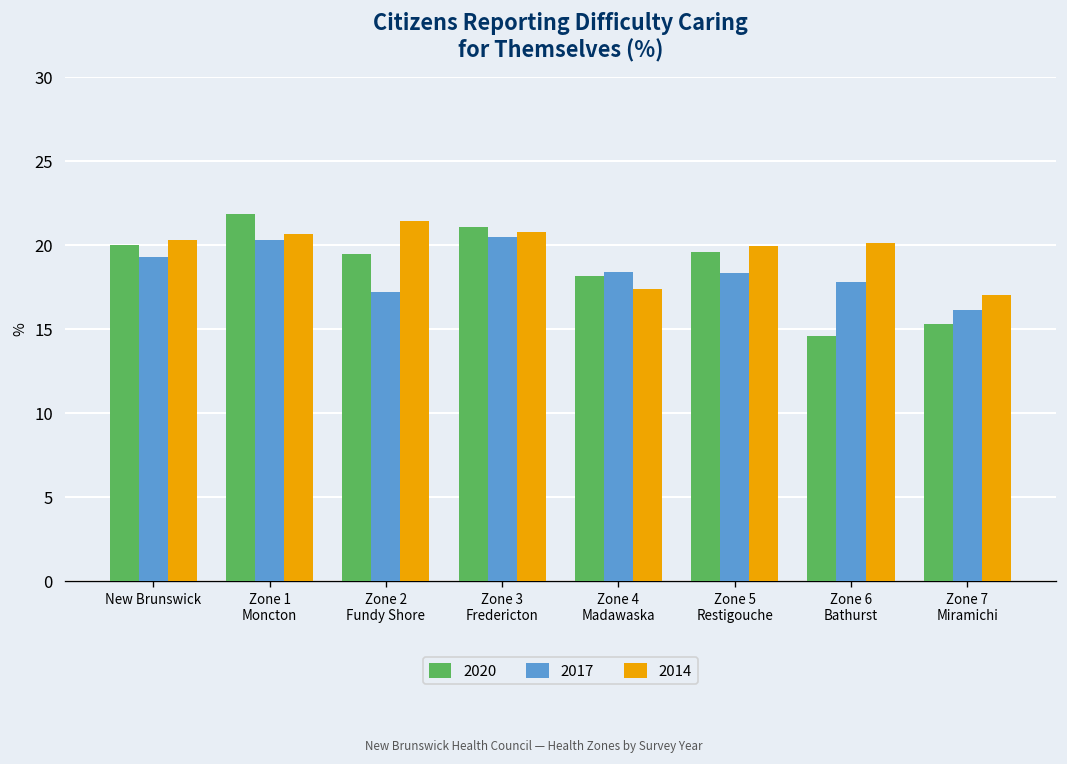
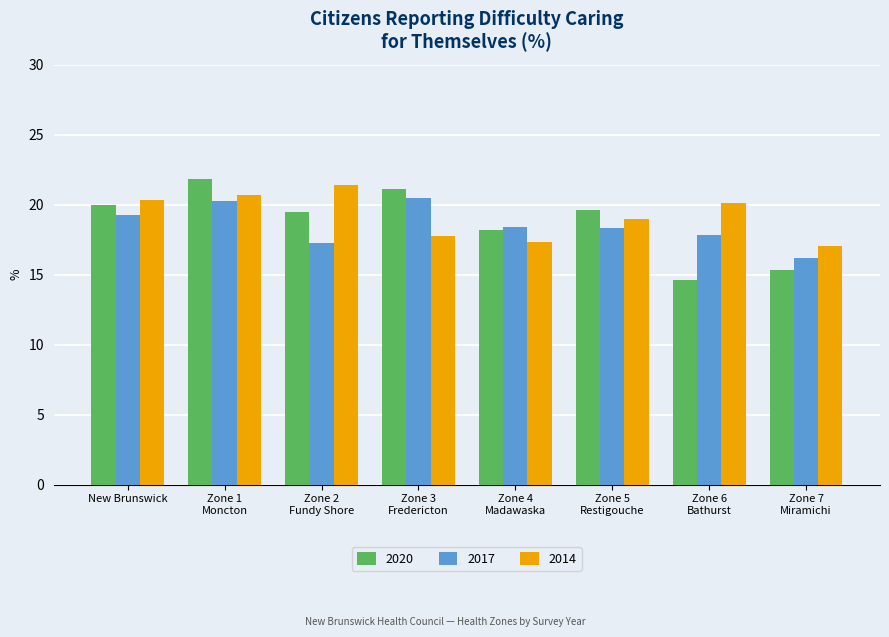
2014, Zone 3 Fredericton: 20.8 -> 17.7
2014, Zone 5 Restigouche: 19.9 -> 19.0
